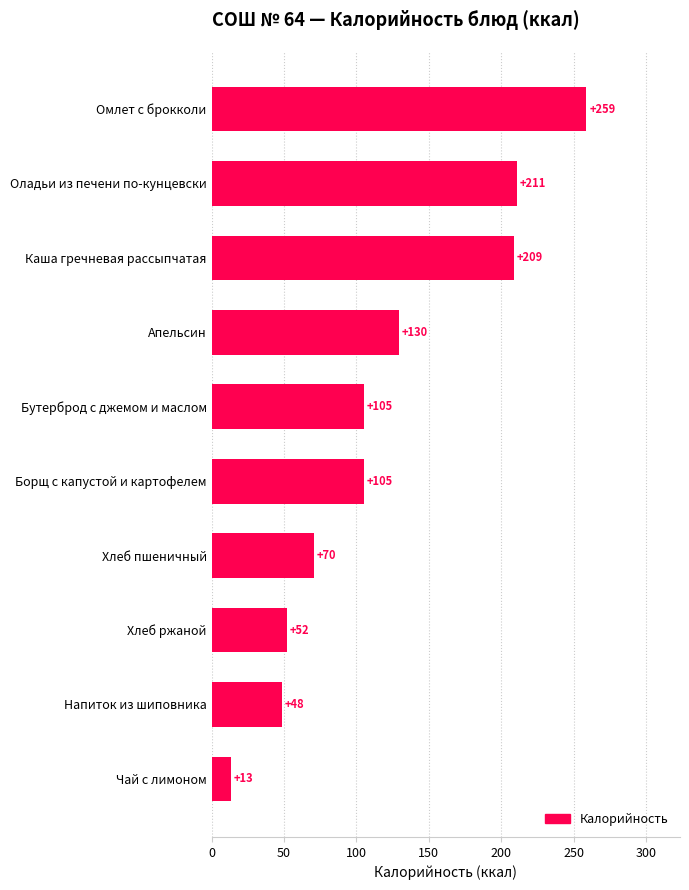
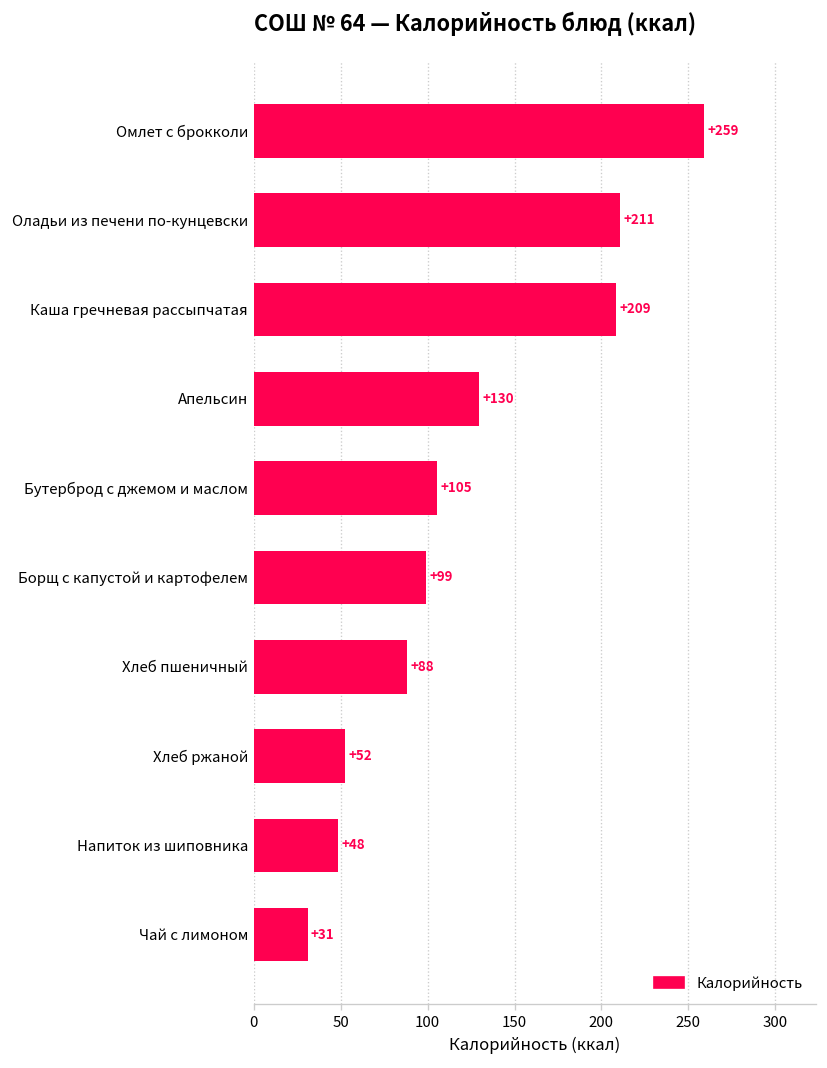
Борщ с капустой и картофелем: +105 -> +99
Хлеб пшеничный: +70 -> +88
Чай с лимоном: +13 -> +31
